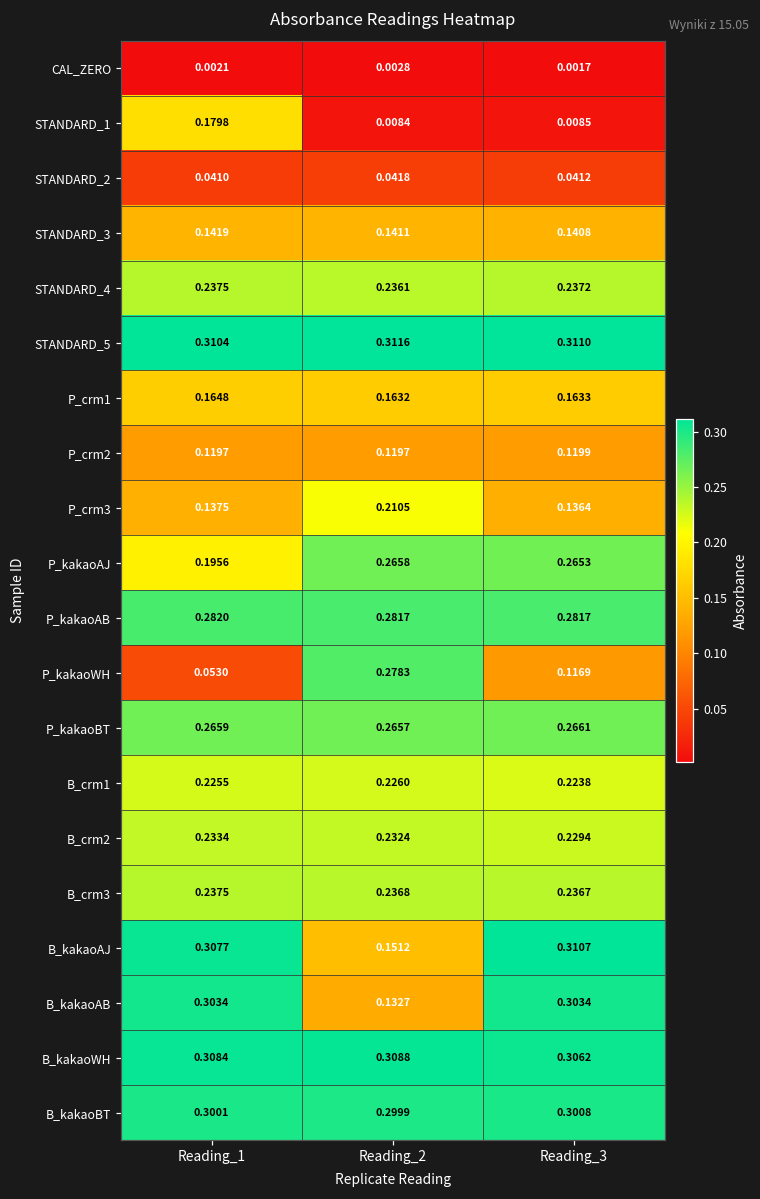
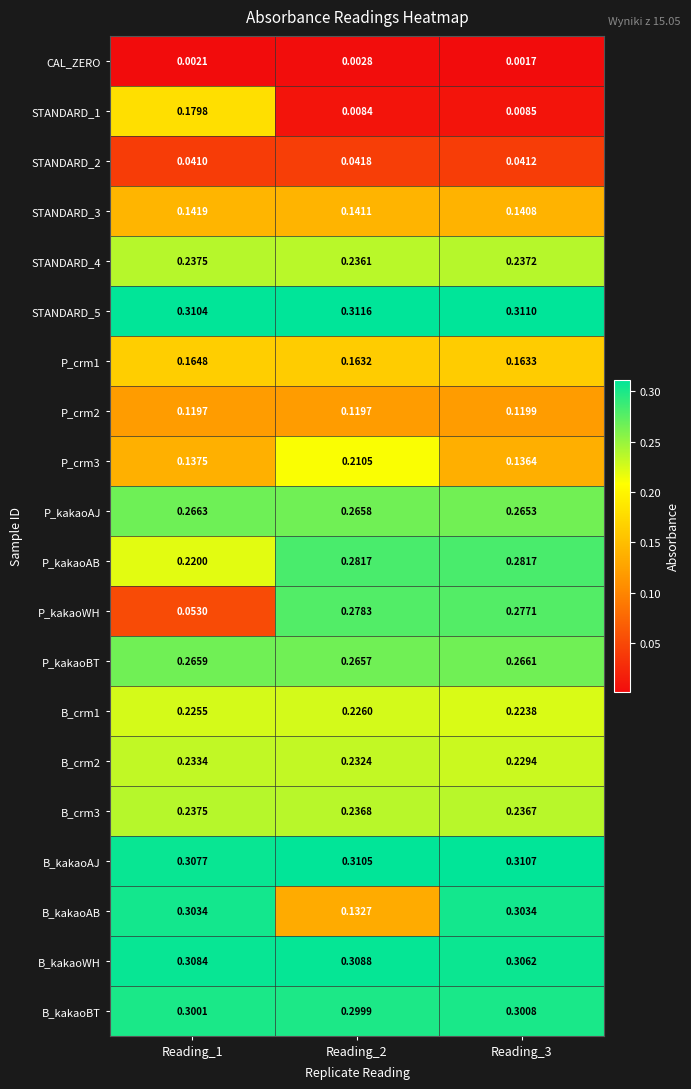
P_kakaoAJ, Reading_1: 0.1956 -> 0.2663
P_kakaoAB, Reading_1: 0.2820 -> 0.2200
P_kakaoWH, Reading_3: 0.1169 -> 0.2771
B_kakaoAJ, Reading_2: 0.1512 -> 0.3105
